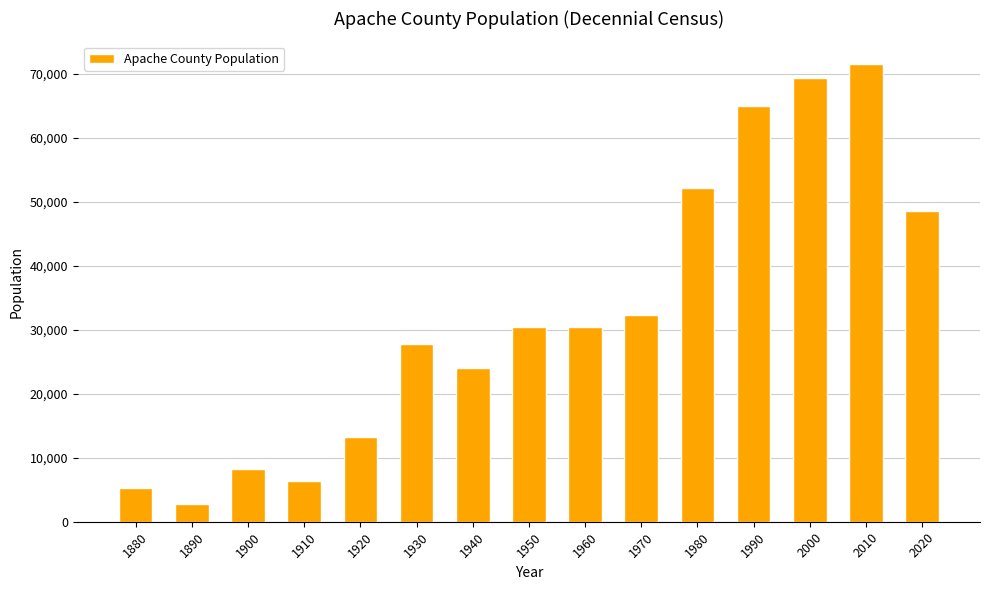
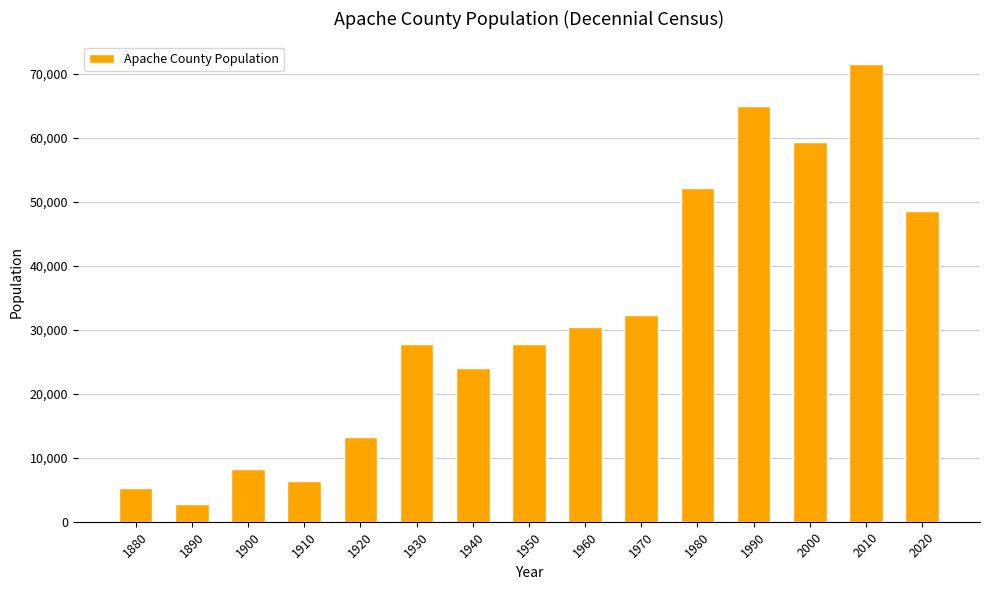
1950: 30,000 -> 28,000
2000: 69,000 -> 59,000
